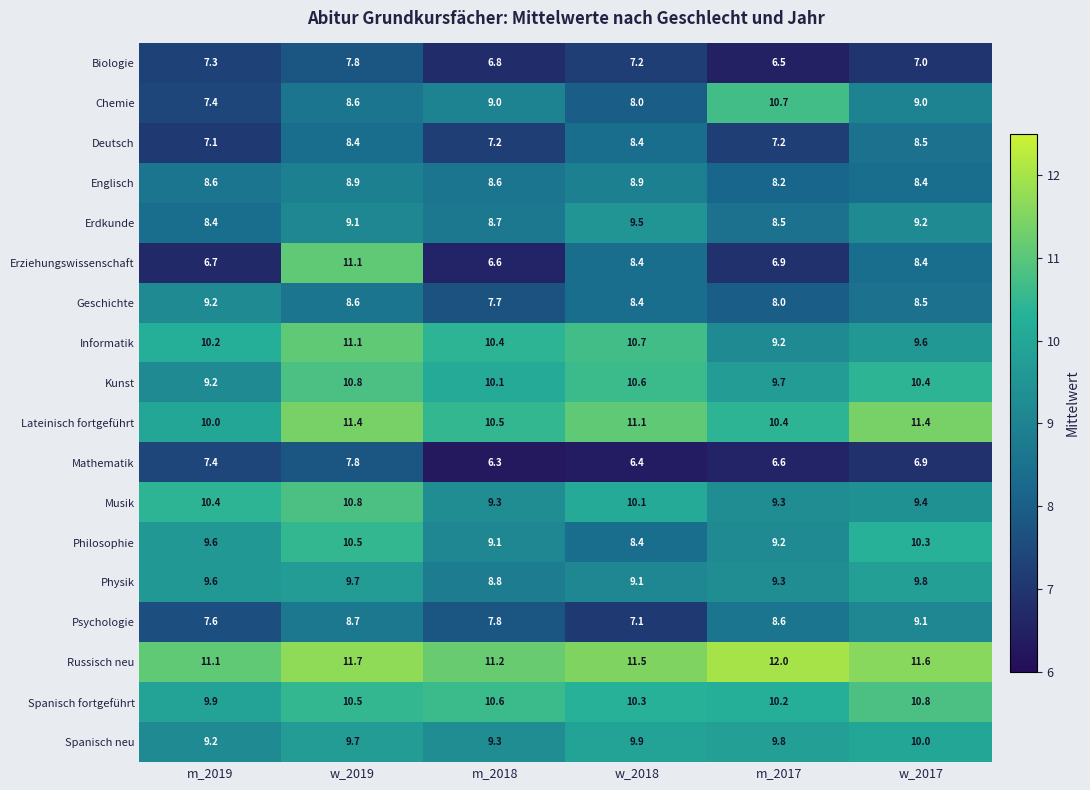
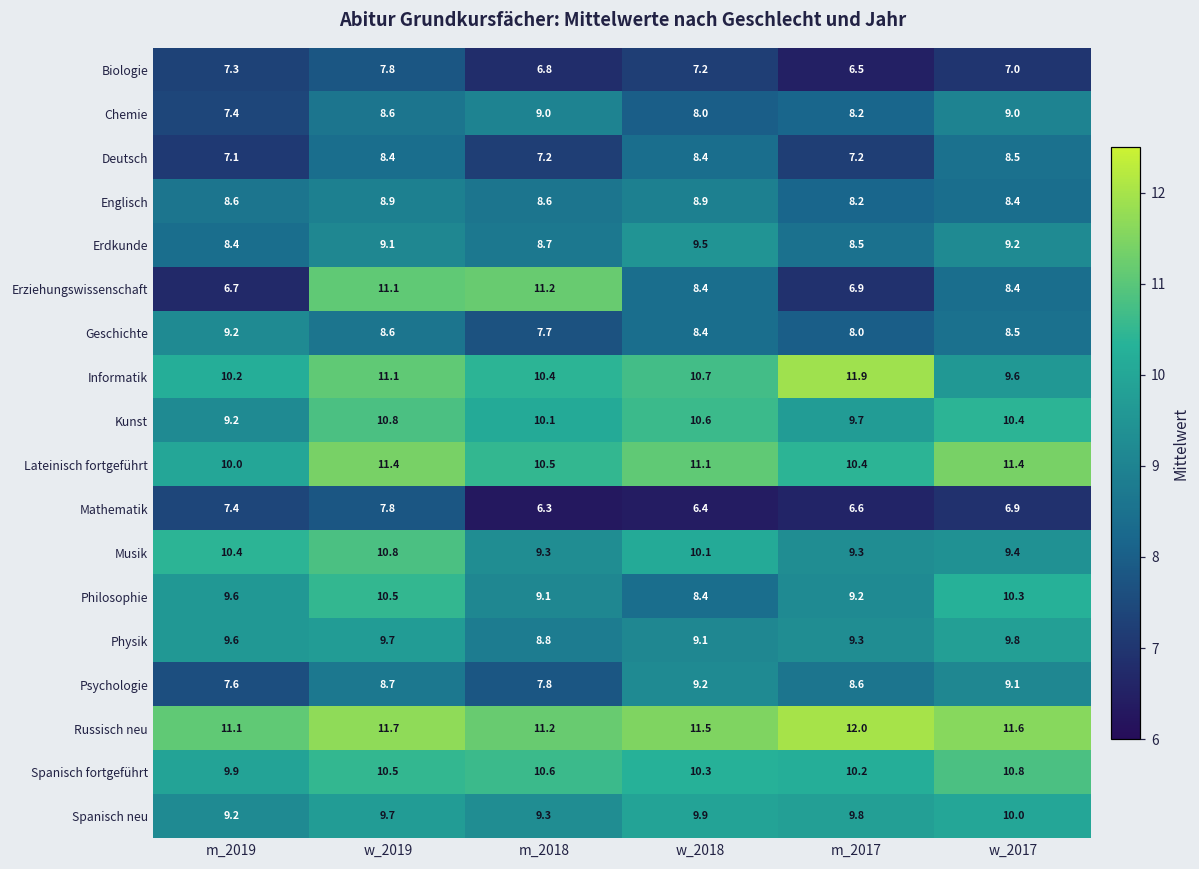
Chemie, m_2017: 10.7 -> 8.2
Erziehungswissenschaft, m_2018: 6.6 -> 11.2
Informatik, m_2017: 9.2 -> 11.9
Psychologie, w_2018: 7.1 -> 9.2
